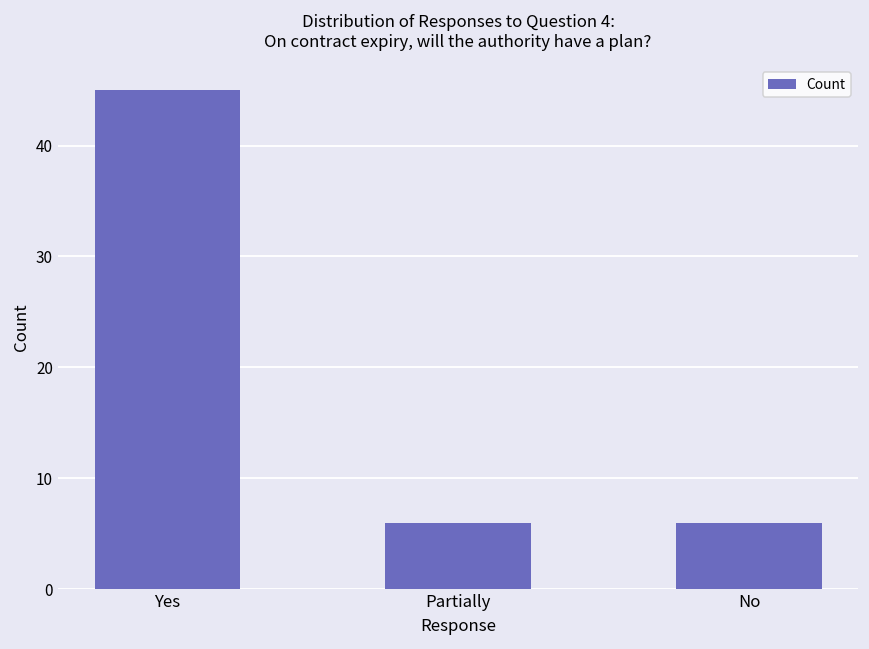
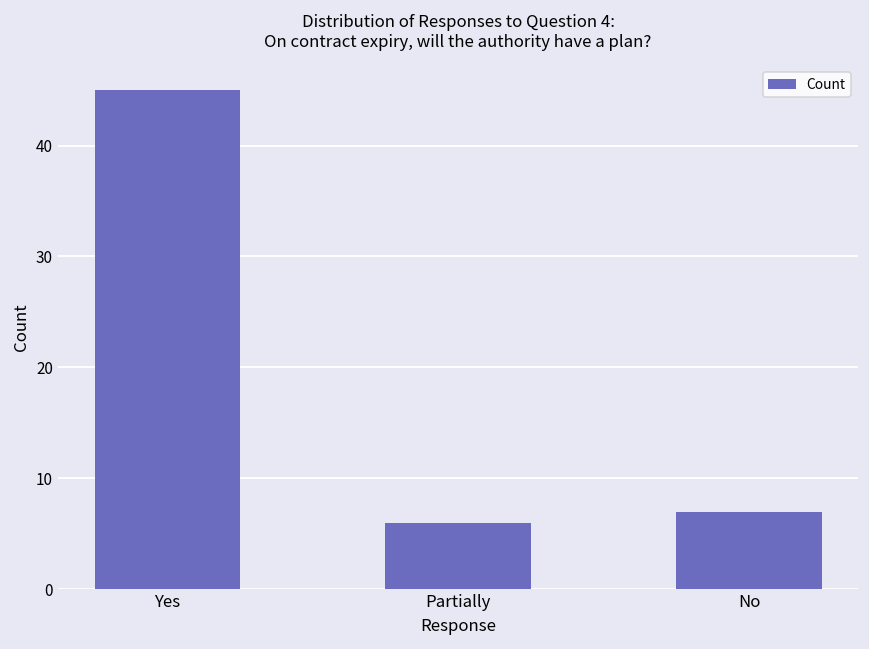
No: 6 -> 7
